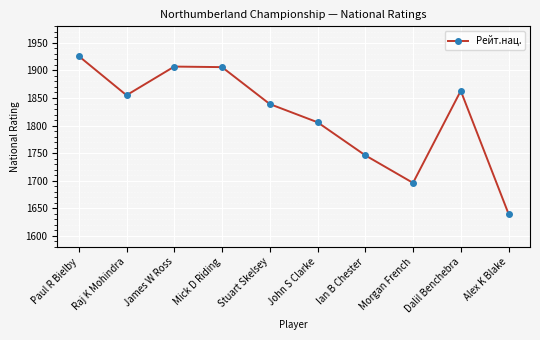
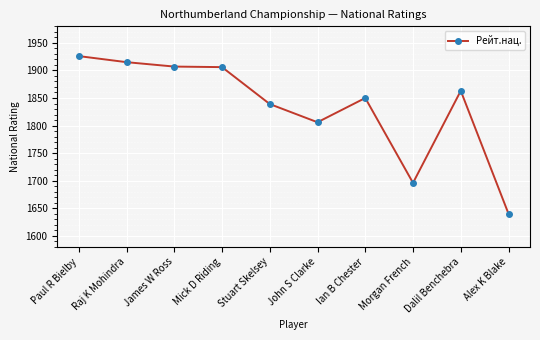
Raj K Mohindra: 1860 -> 1920
Ian B Chester: 1750 -> 1850
